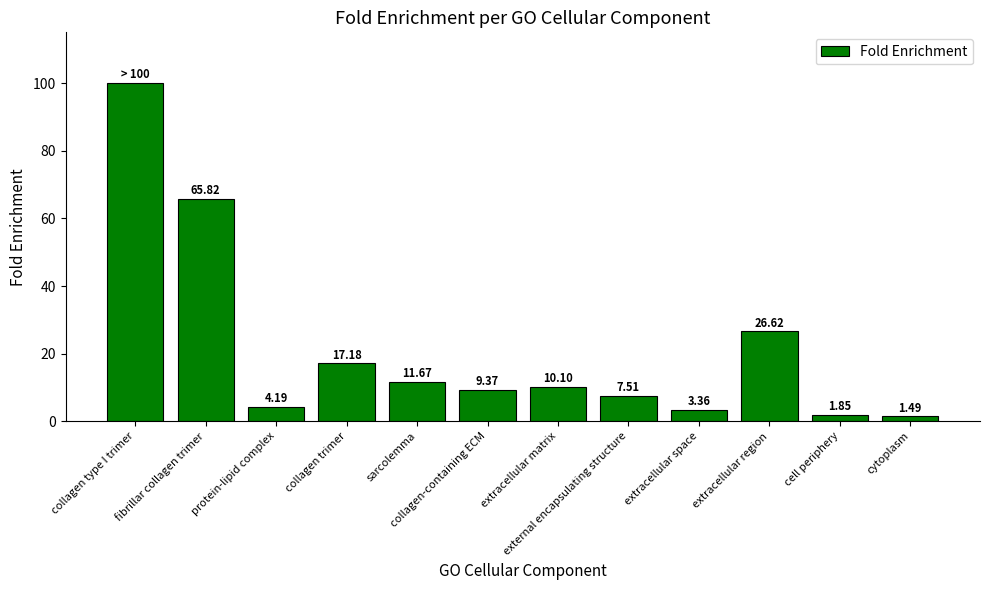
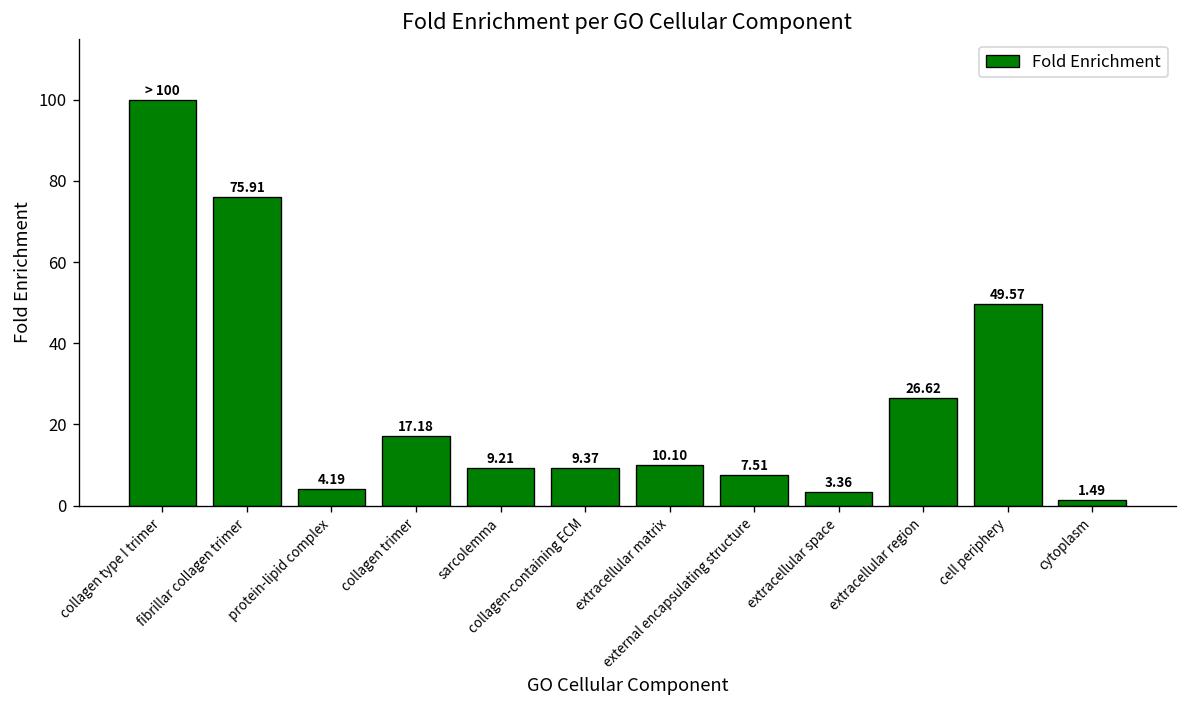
fibrillar collagen trimer: 65.82 -> 75.91
sarcolemma: 11.67 -> 9.21
cell periphery: 1.85 -> 49.57
